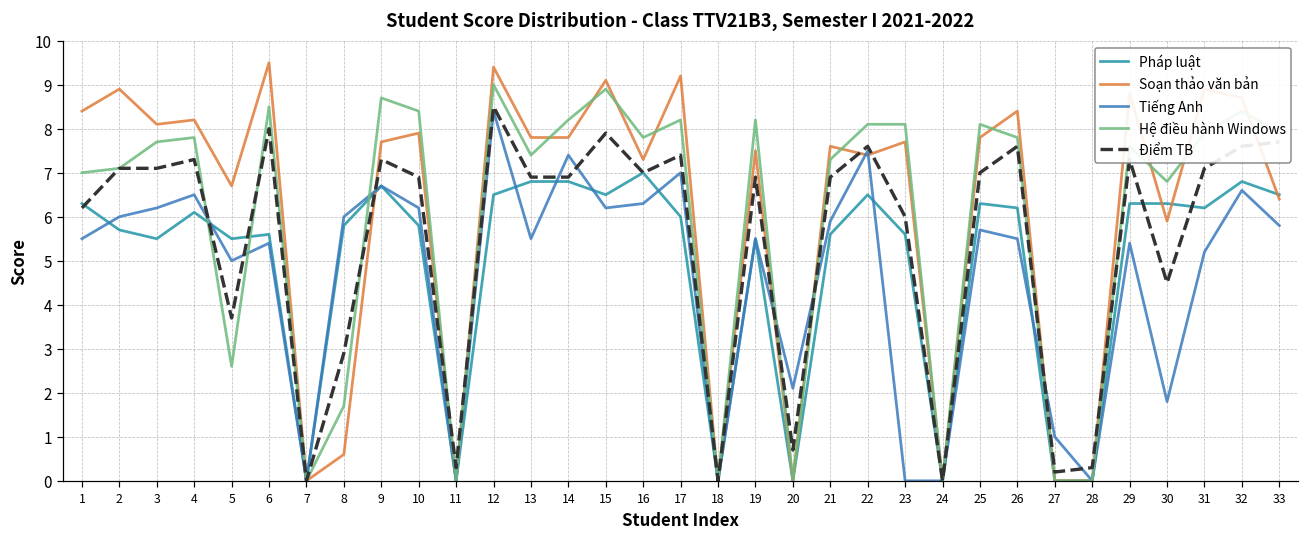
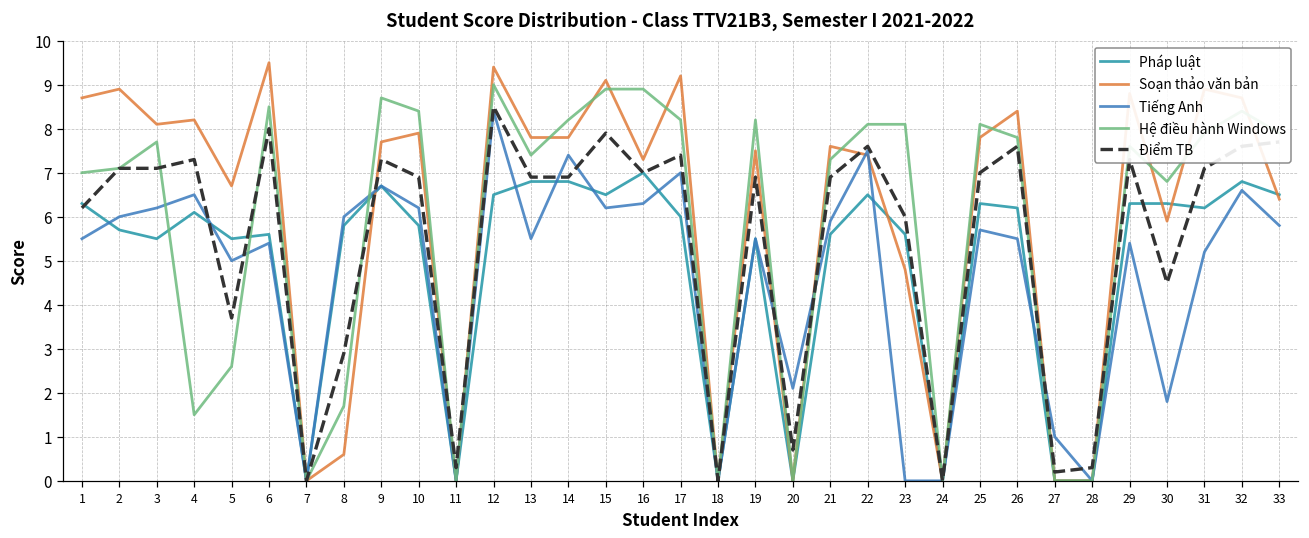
Soạn thảo văn bản, 1: 8.4 -> 8.7
Hệ điều hành Windows, 4: 7.8 -> 1.5
Hệ điều hành Windows, 16: 7.8 -> 8.9
Soạn thảo văn bản, 23: 7.7 -> 4.8
